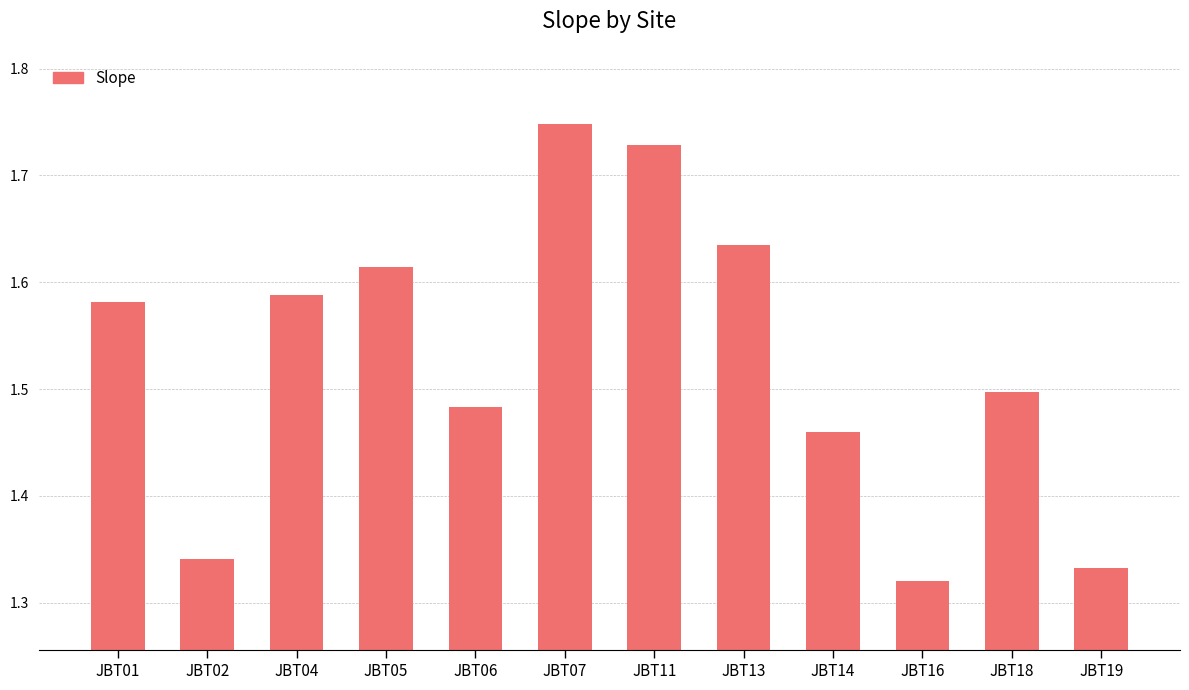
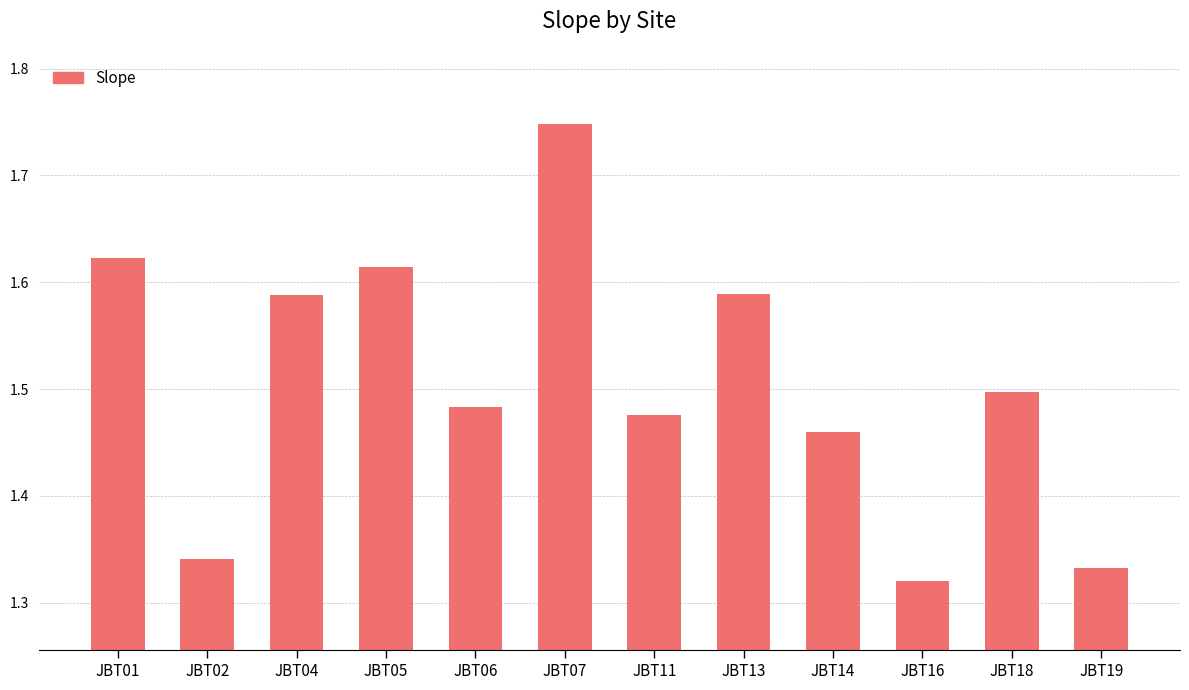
JBT01: 1.582 -> 1.623
JBT11: 1.728 -> 1.476
JBT13: 1.635 -> 1.589
